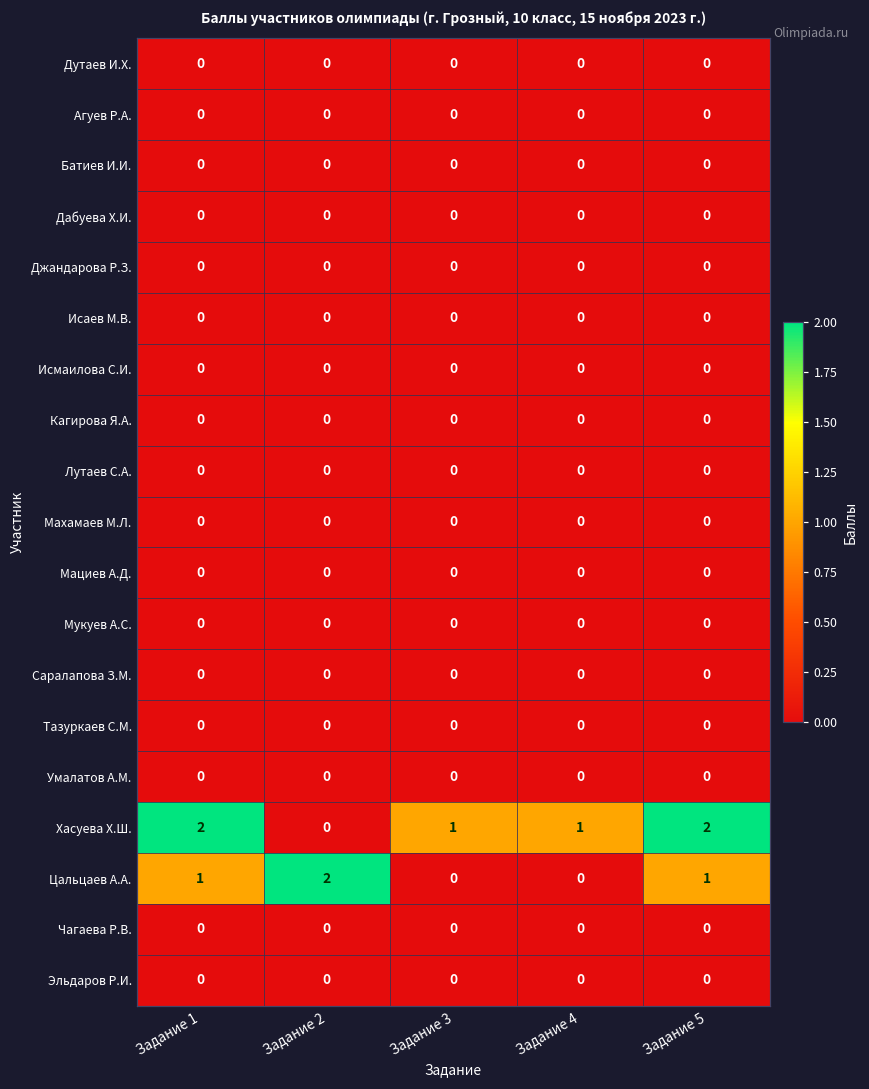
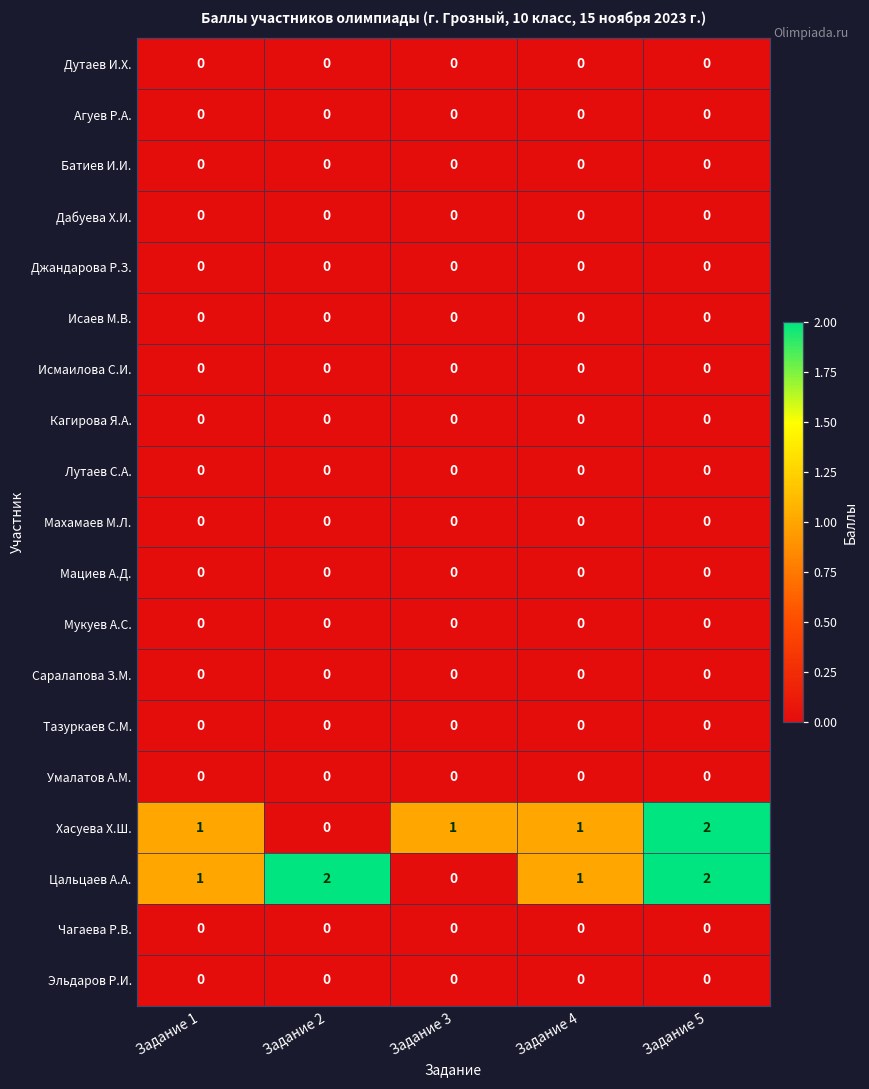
Хасуева Х.Ш., Задание 1: 2 -> 1
Цальцаев А.А., Задание 4: 0 -> 1
Цальцаев А.А., Задание 5: 1 -> 2
